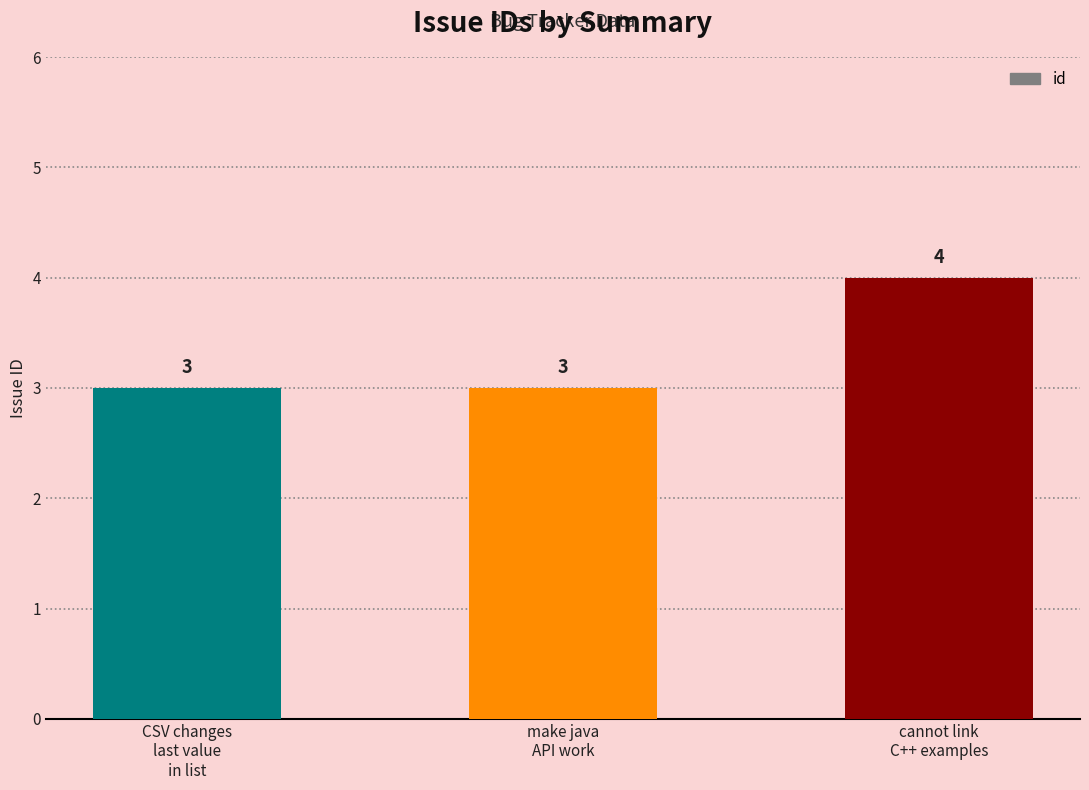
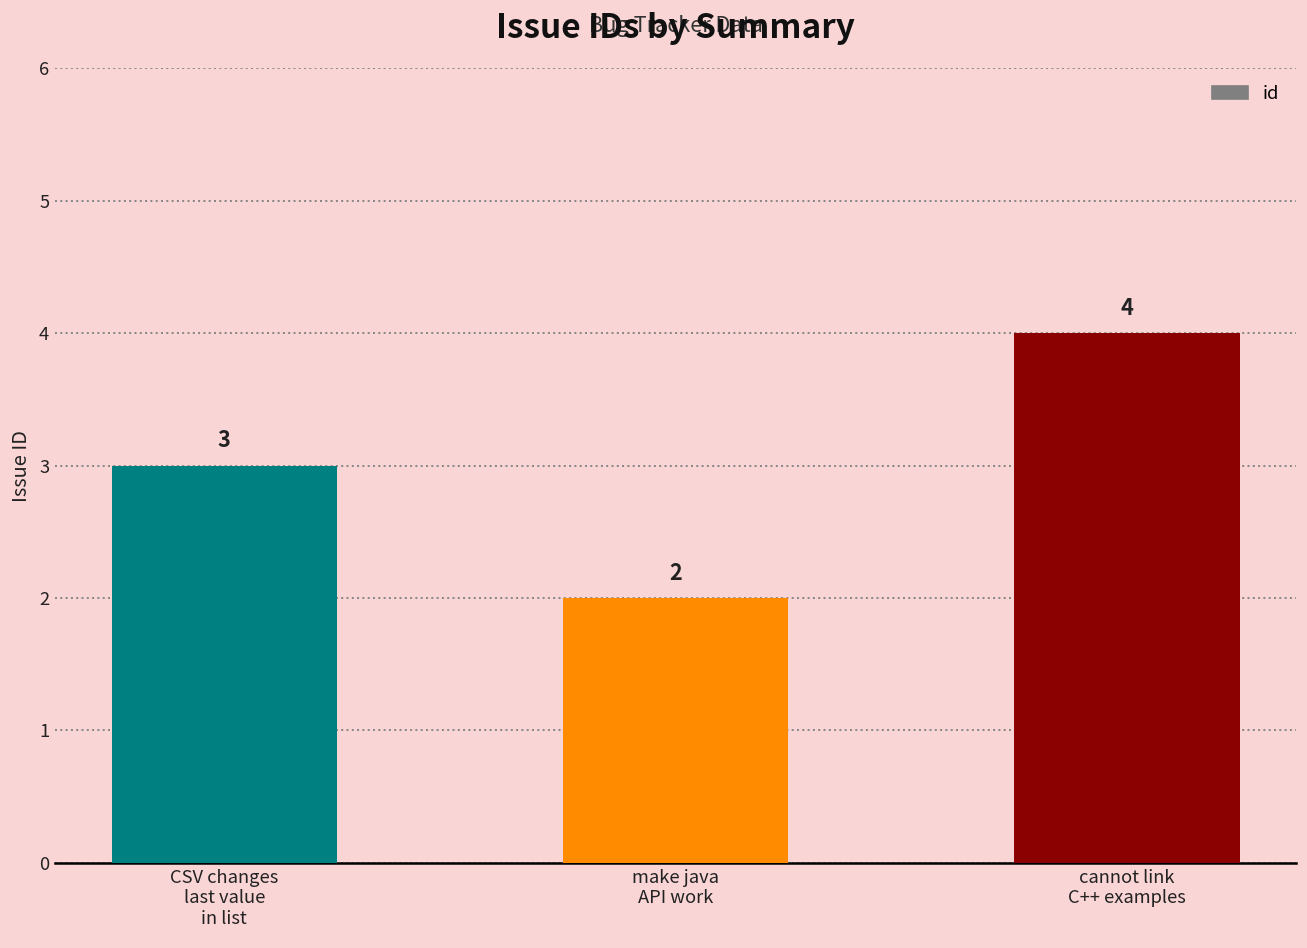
make java API work: 3 -> 2
